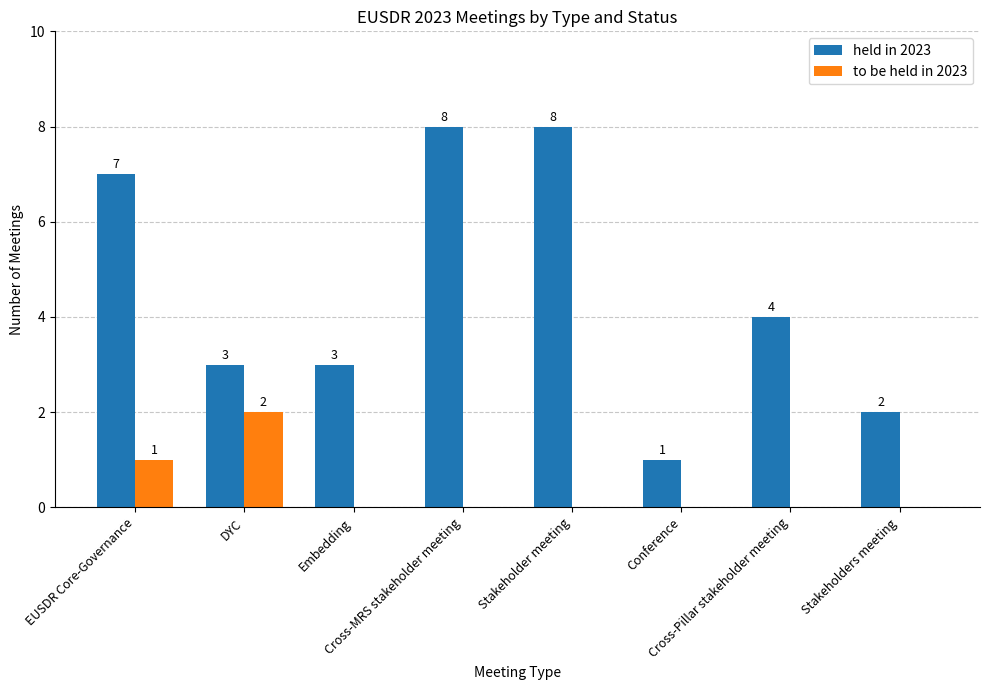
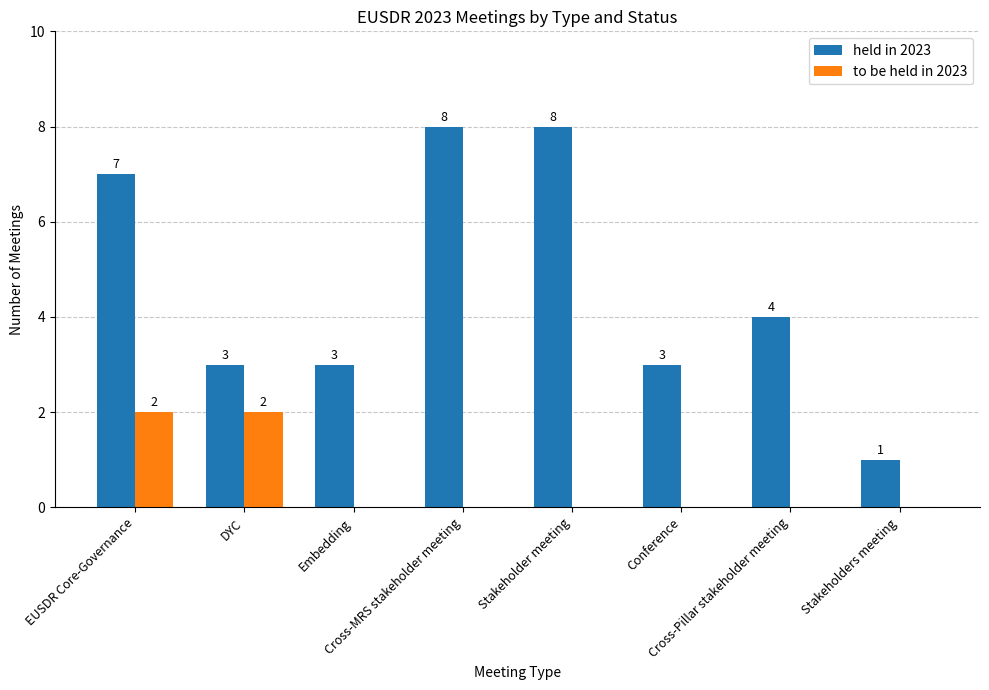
to be held in 2023, EUSDR Core-Governance: 1 -> 2
held in 2023, Conference: 1 -> 3
held in 2023, Stakeholders meeting: 2 -> 1
